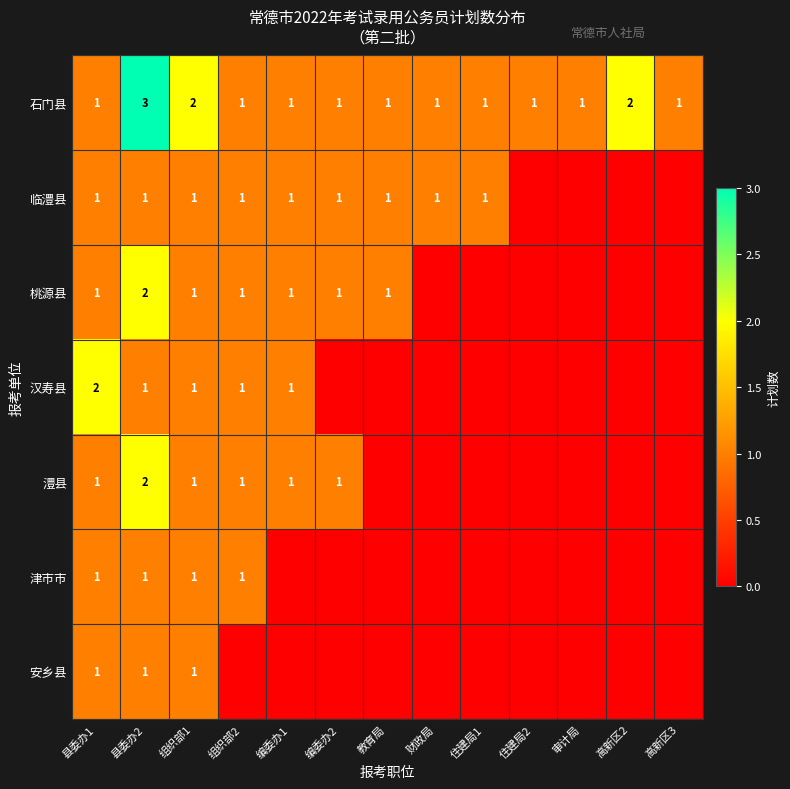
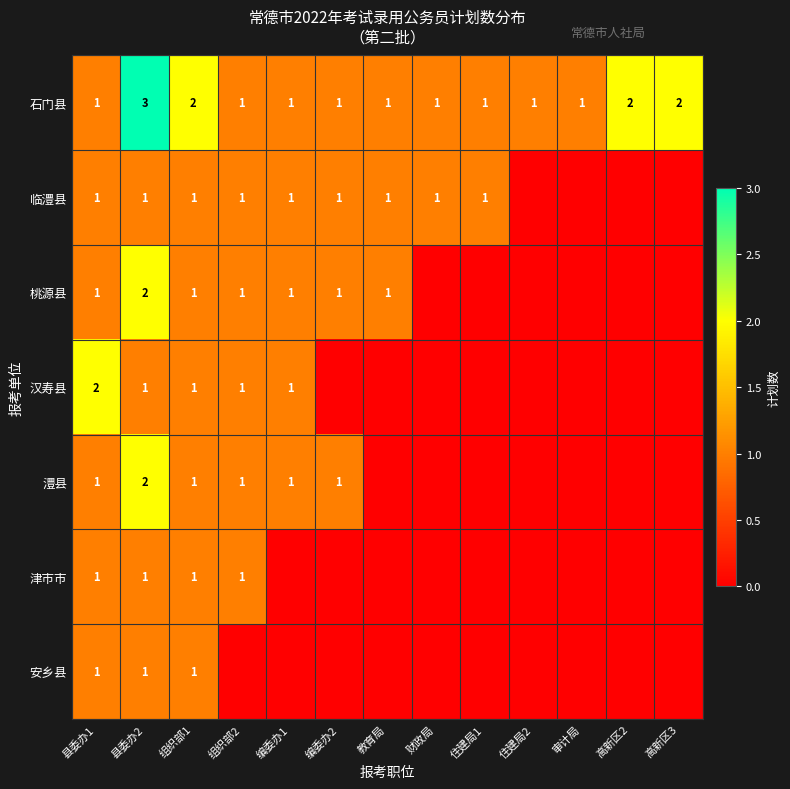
石门县, 高新区3: 1 -> 2
